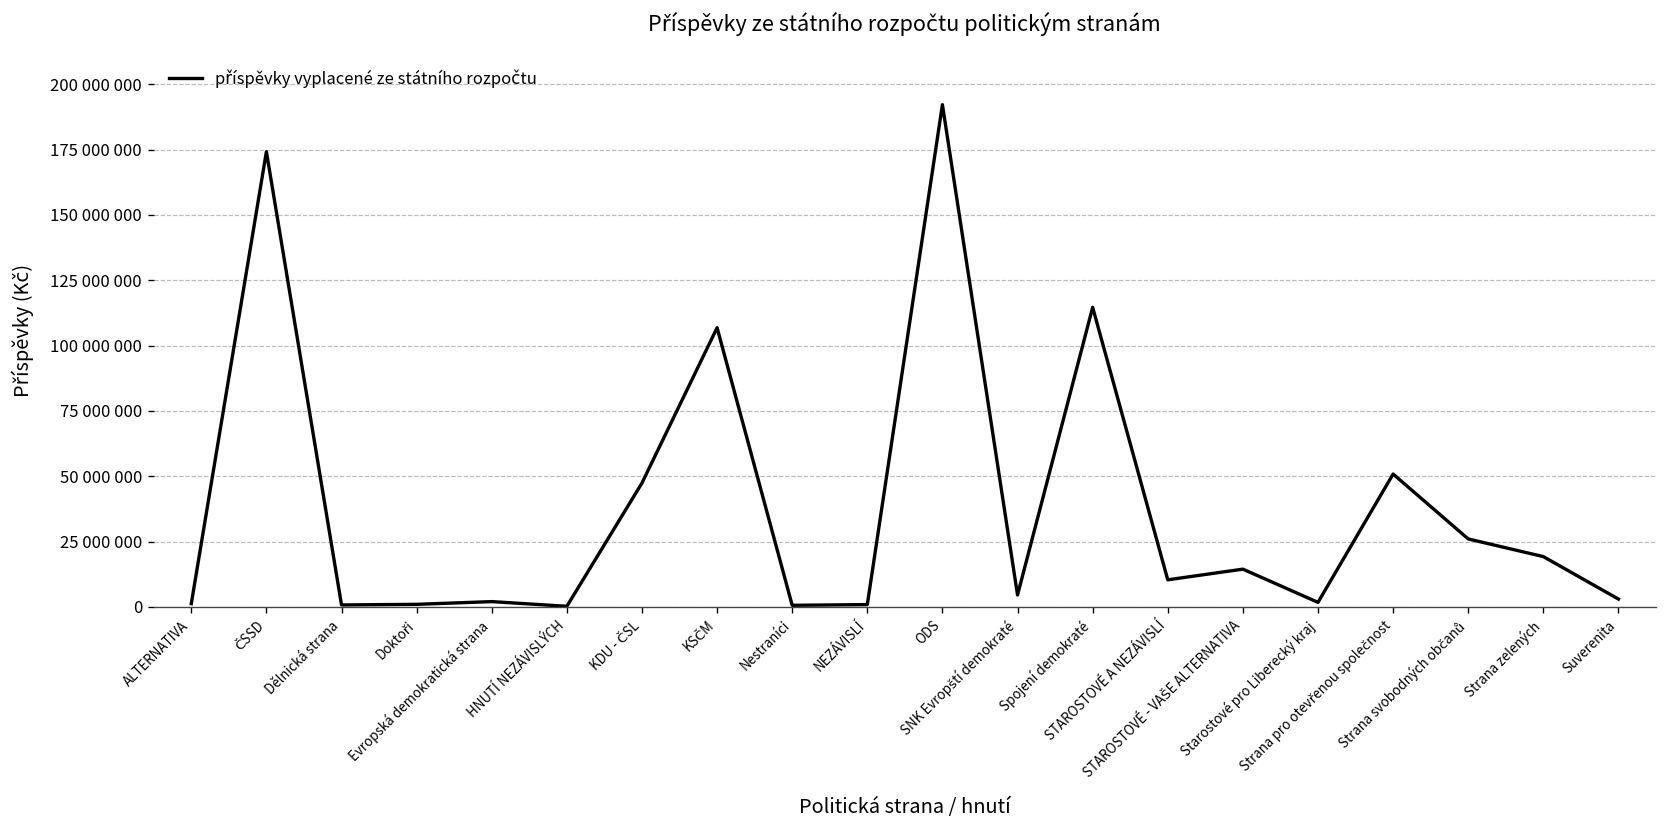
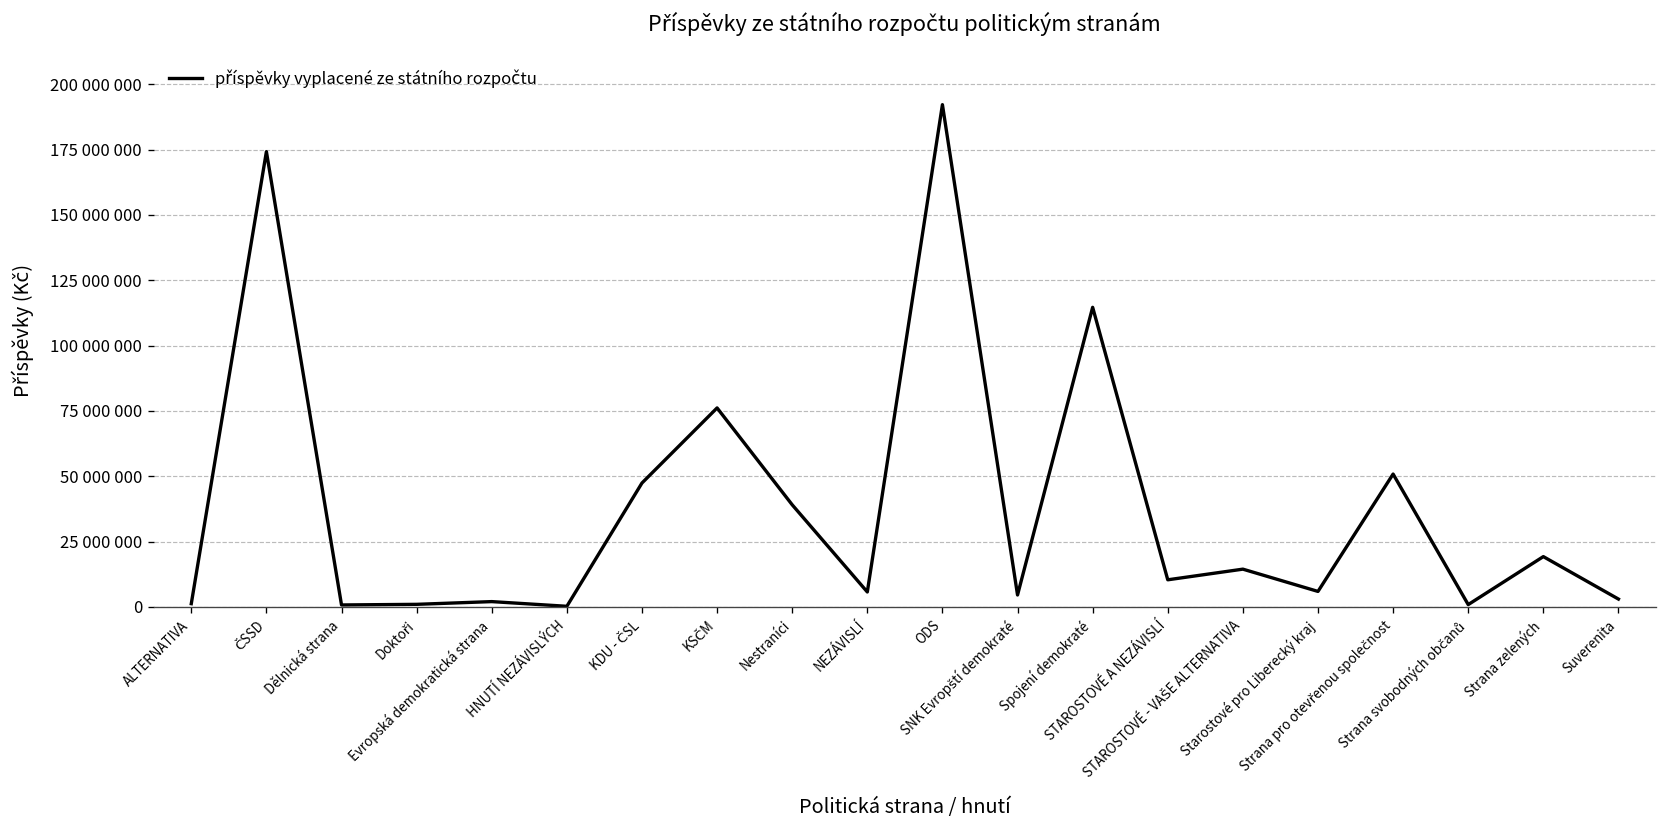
KSČM: 107000000 -> 76000000
Nestraníci: 1000000 -> 39000000
NEZÁVISLÍ: 1000000 -> 6000000
Starostové pro Liberecký kraj: 2000000 -> 6000000
Strana svobodných občanů: 26000000 -> 1000000
